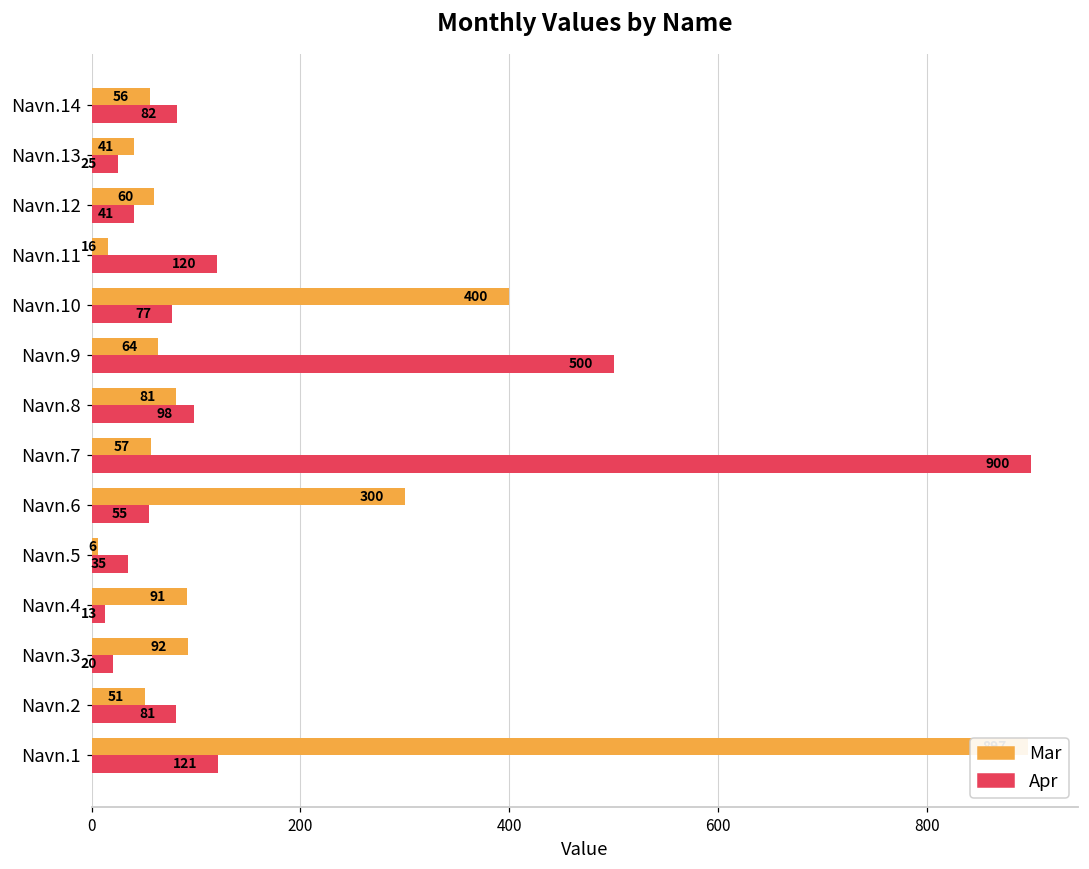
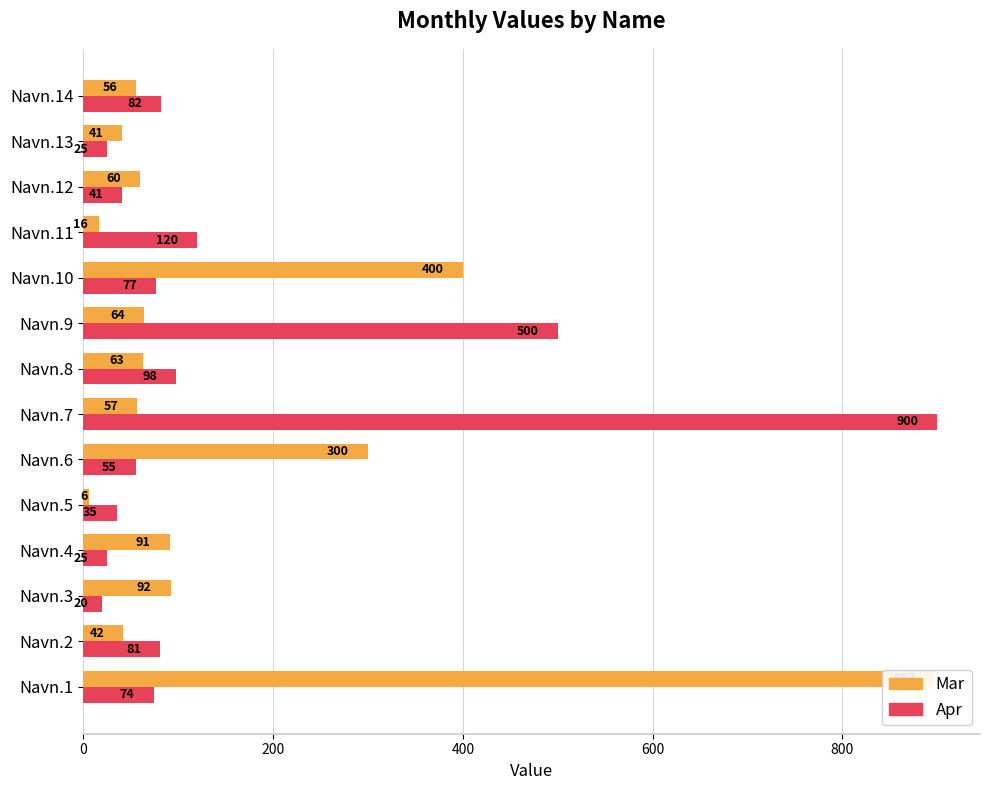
Mar, Navn.8: 81 -> 63
Apr, Navn.4: 13 -> 25
Mar, Navn.2: 51 -> 42
Apr, Navn.1: 121 -> 74
